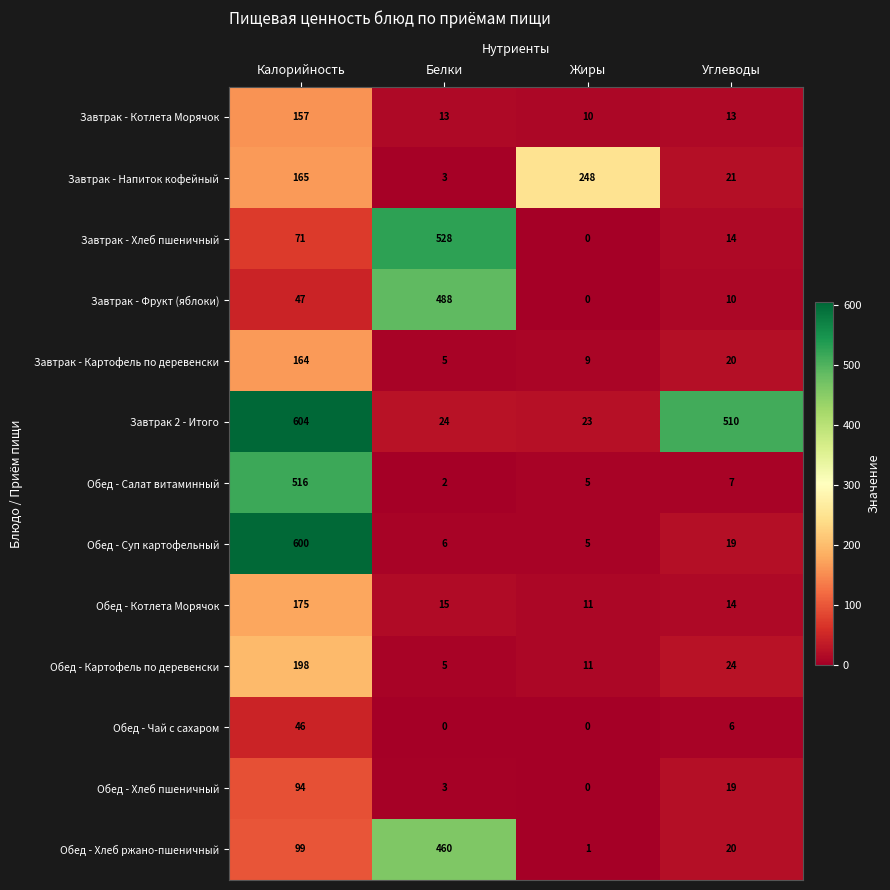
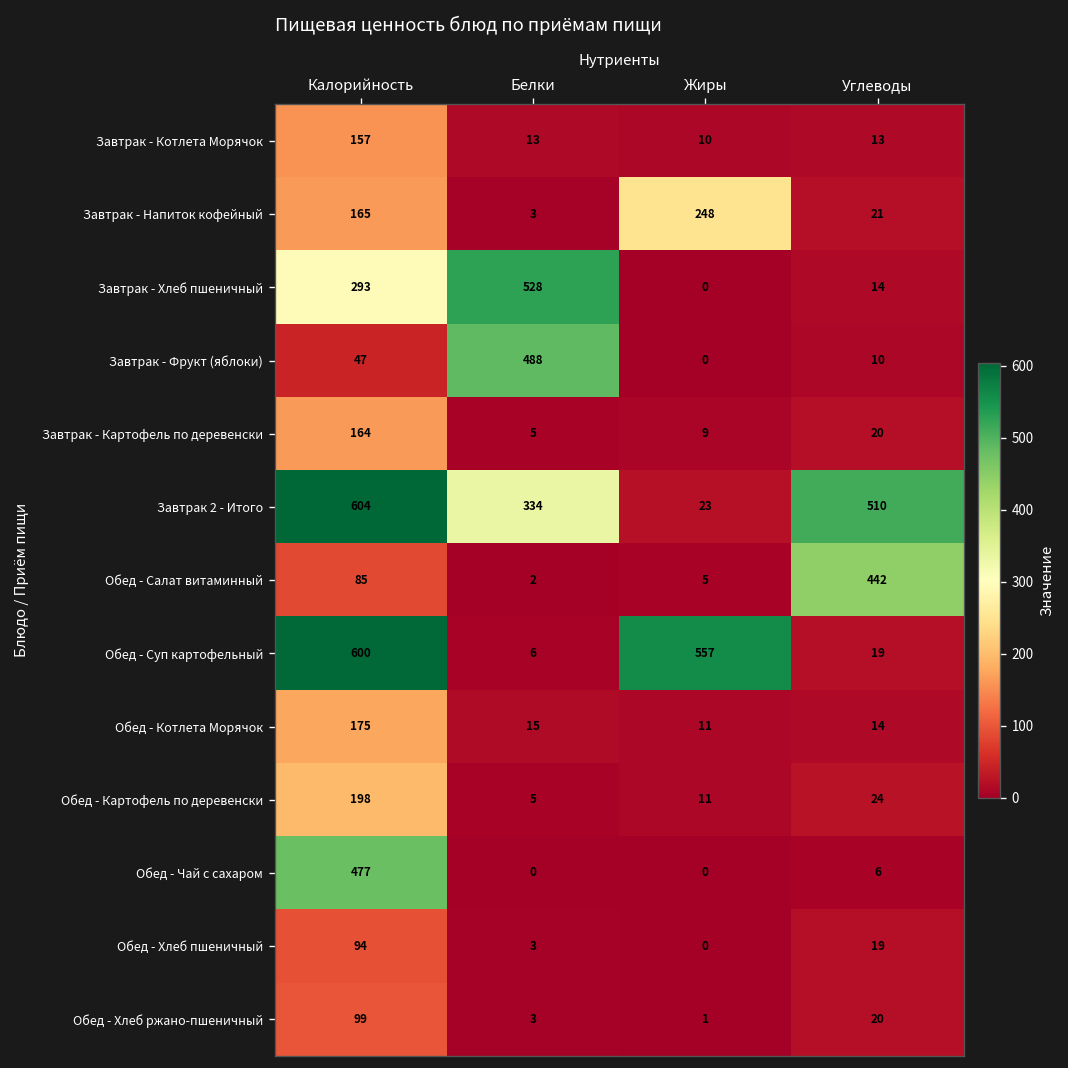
Завтрак - Хлеб пшеничный, Калорийность: 71 -> 293
Завтрак 2 - Итого, Белки: 24 -> 334
Обед - Салат витаминный, Калорийность: 516 -> 85
Обед - Салат витаминный, Углеводы: 7 -> 442
Обед - Суп картофельный, Жиры: 5 -> 557
Обед - Чай с сахаром, Калорийность: 46 -> 477
Обед - Хлеб ржано-пшеничный, Белки: 460 -> 3
